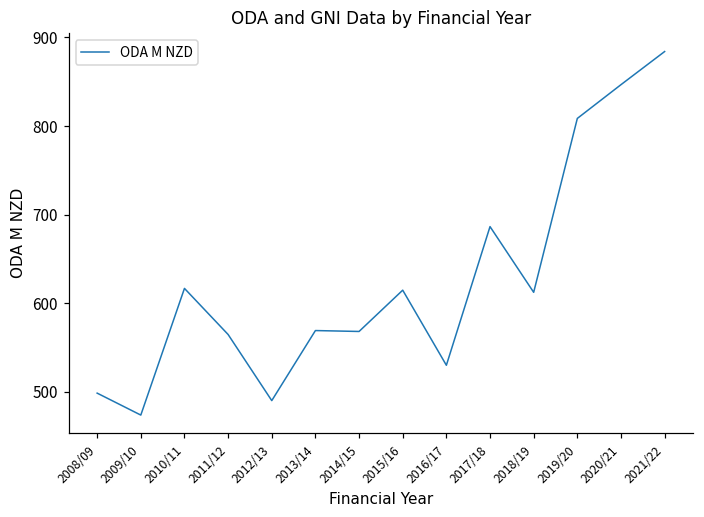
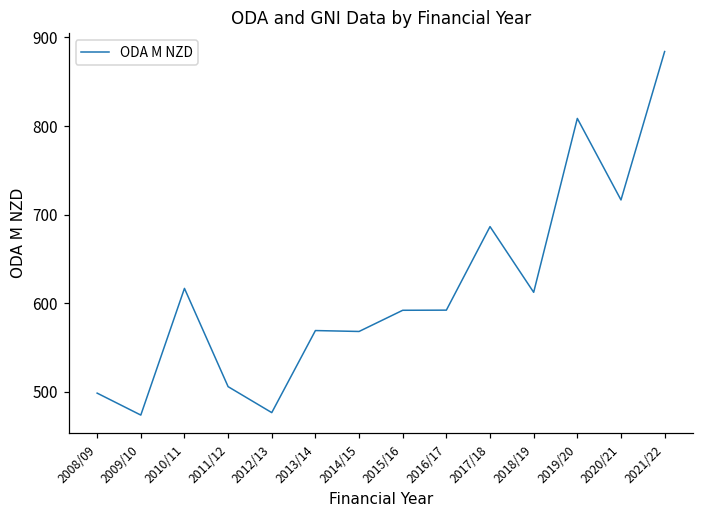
2011/12: 560 -> 510
2012/13: 490 -> 480
2015/16: 610 -> 590
2016/17: 530 -> 590
2020/21: 850 -> 720
